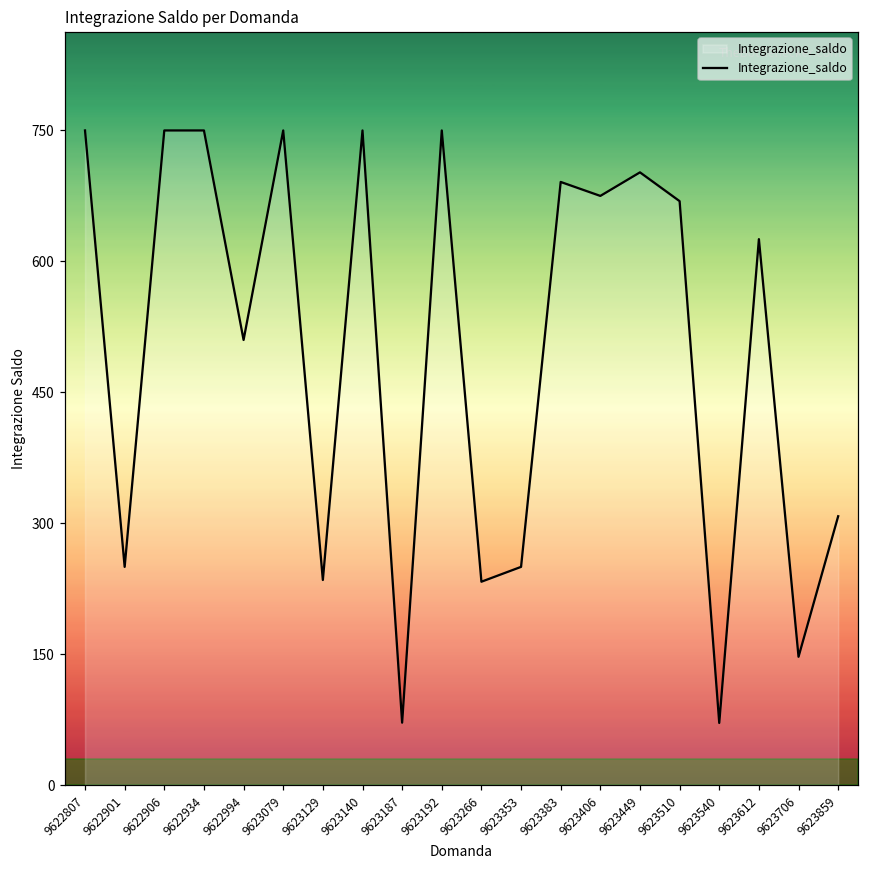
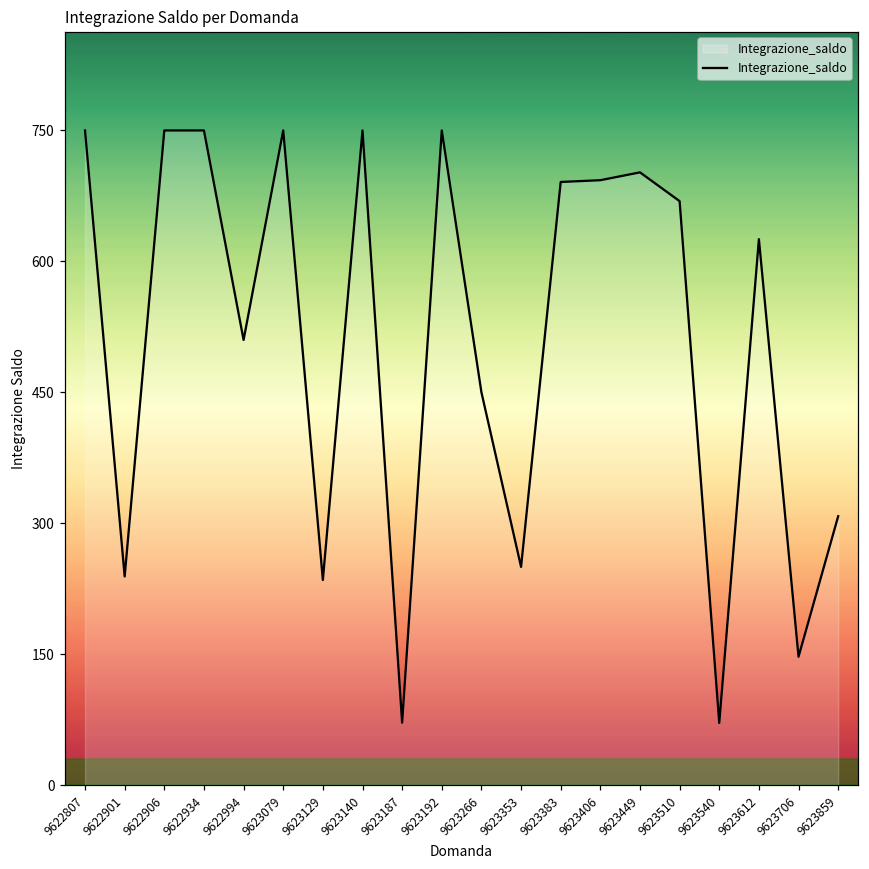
9622901: 250 -> 240
9623266: 230 -> 450
9623406: 680 -> 690
